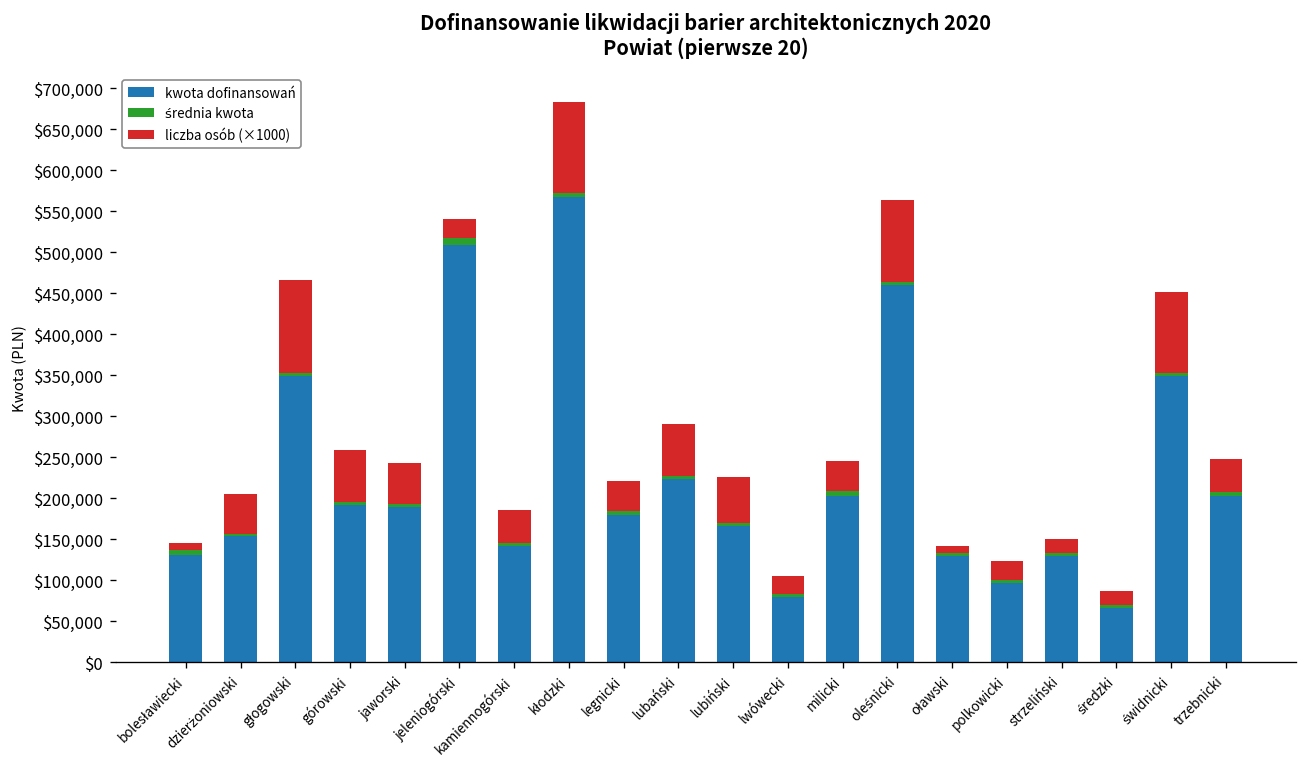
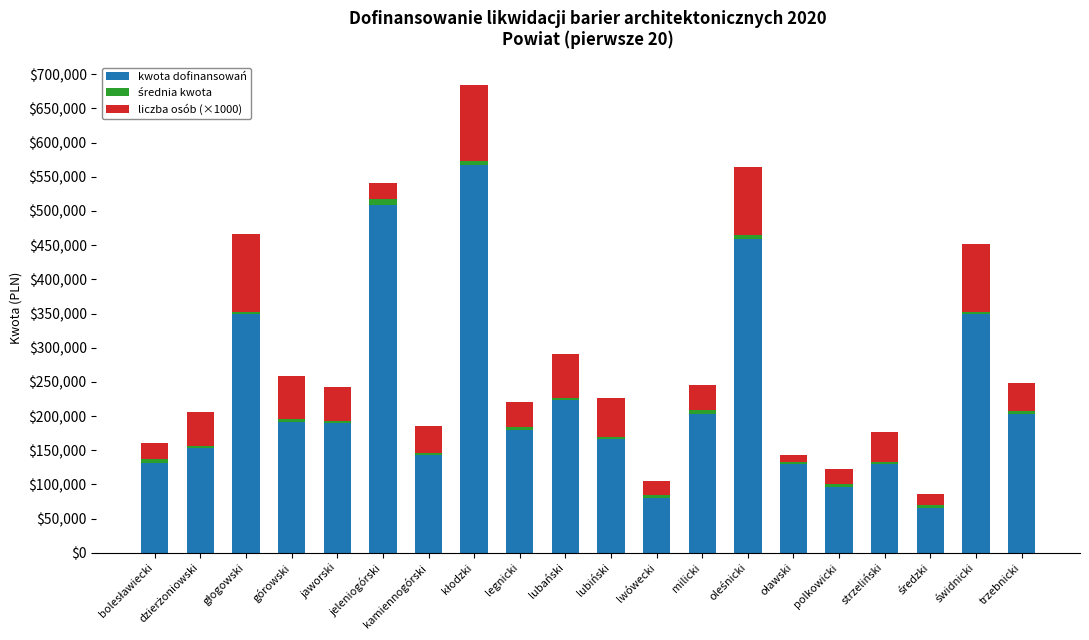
liczba osób (×1000), bolesławiecki: $10,000 -> $20,000
liczba osób (×1000), strzeliński: $20,000 -> $40,000
